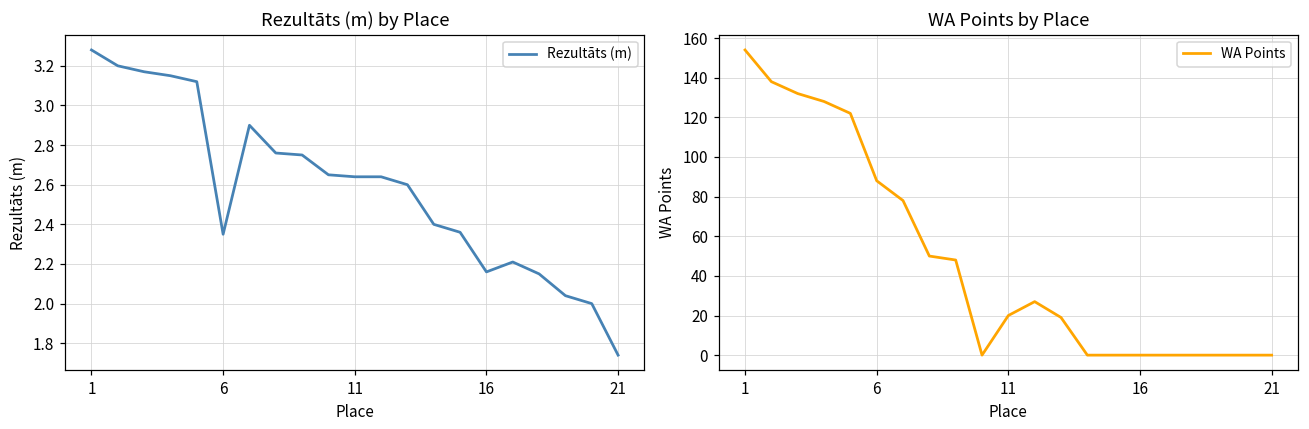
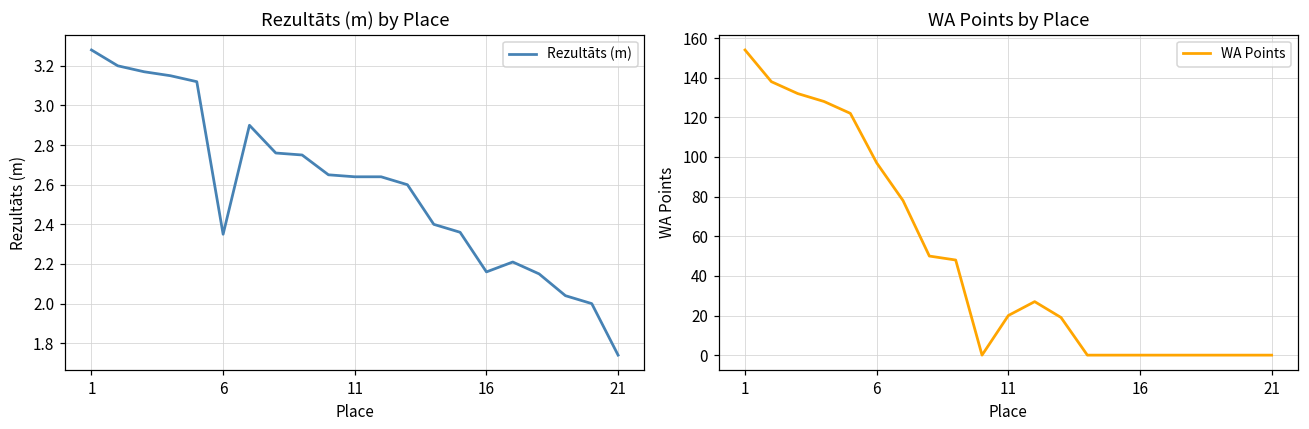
WA Points by Place, 6: 88 -> 97
